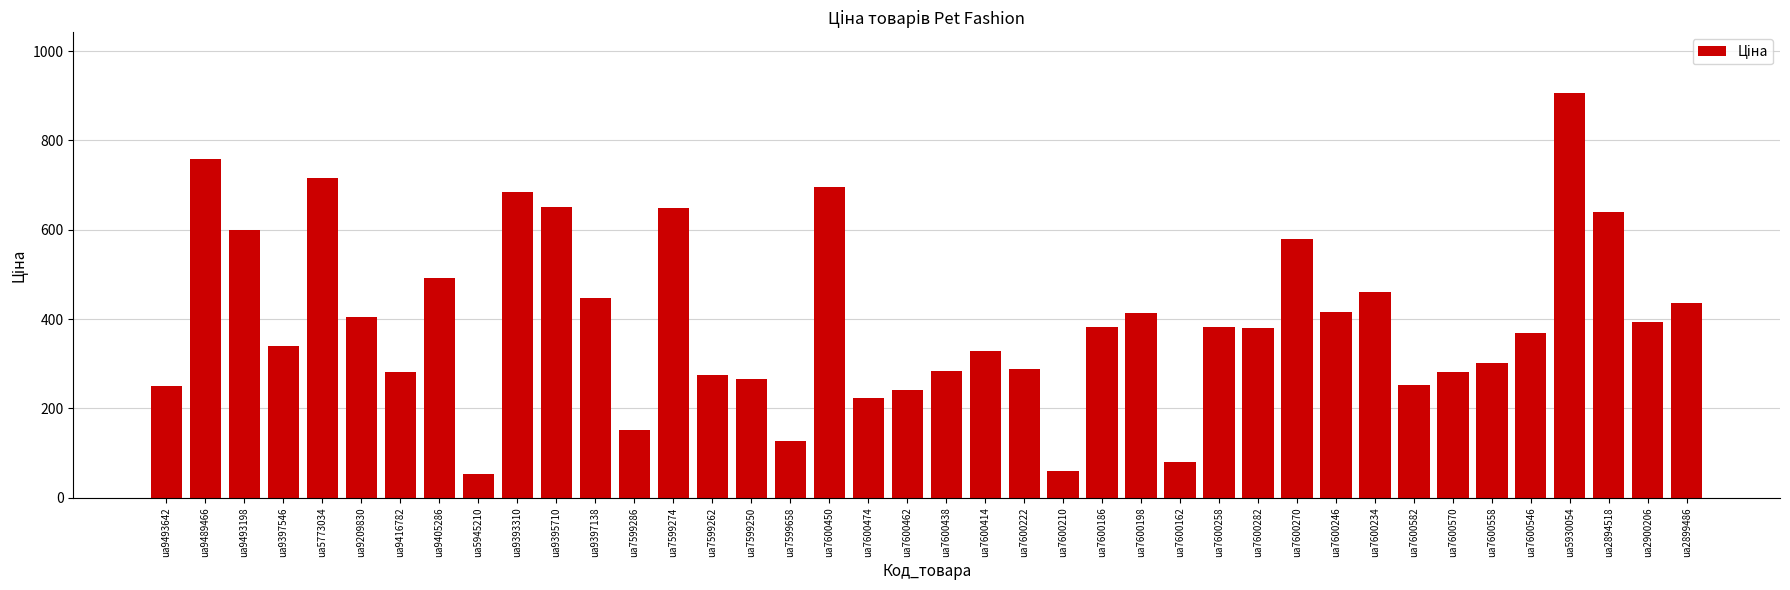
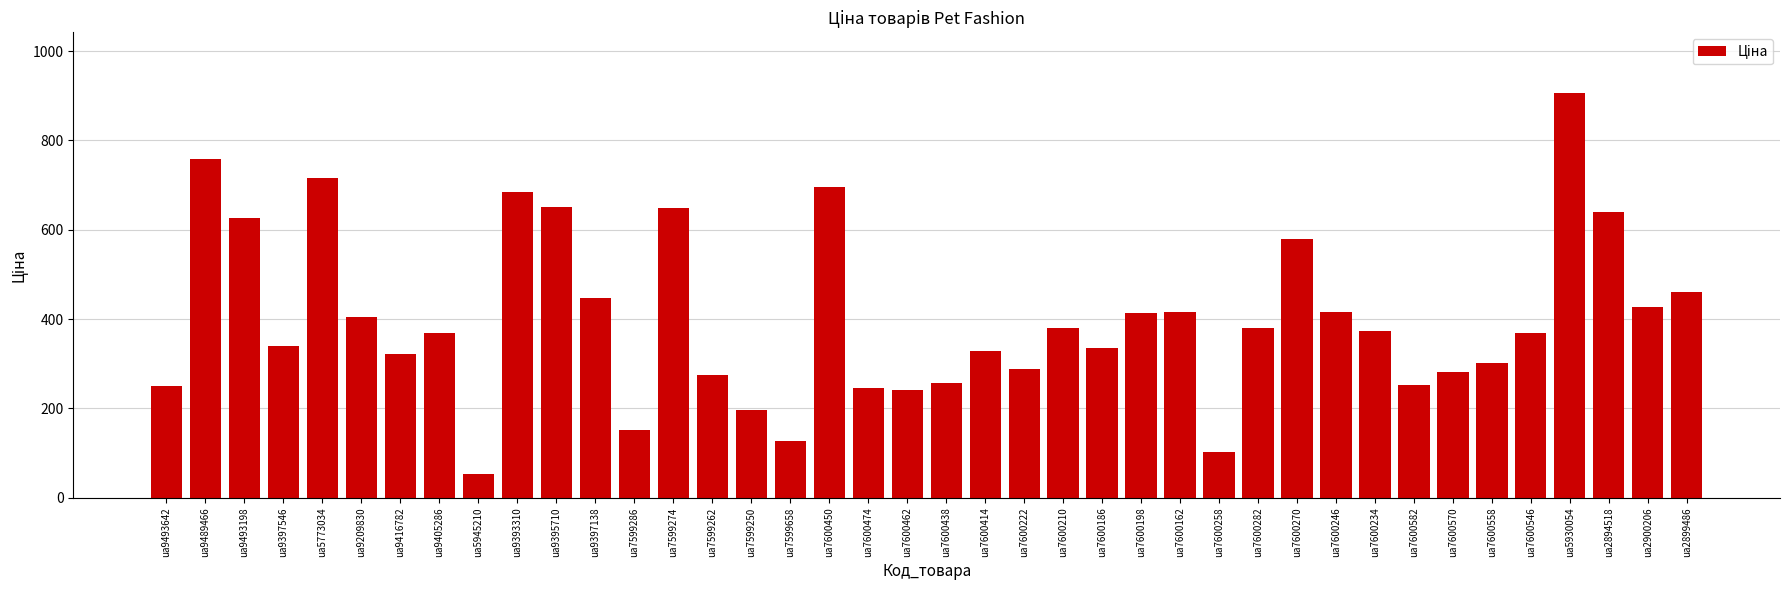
ua9493198: 600 -> 630
ua9416782: 280 -> 320
ua9405286: 490 -> 370
ua7599250: 270 -> 200
ua7600474: 220 -> 250
ua7600438: 280 -> 260
ua7600210: 60 -> 380
ua7600186: 380 -> 340
ua7600162: 80 -> 420
ua7600258: 380 -> 100
ua7600234: 460 -> 370
ua2900206: 390 -> 430
ua2899486: 440 -> 460
